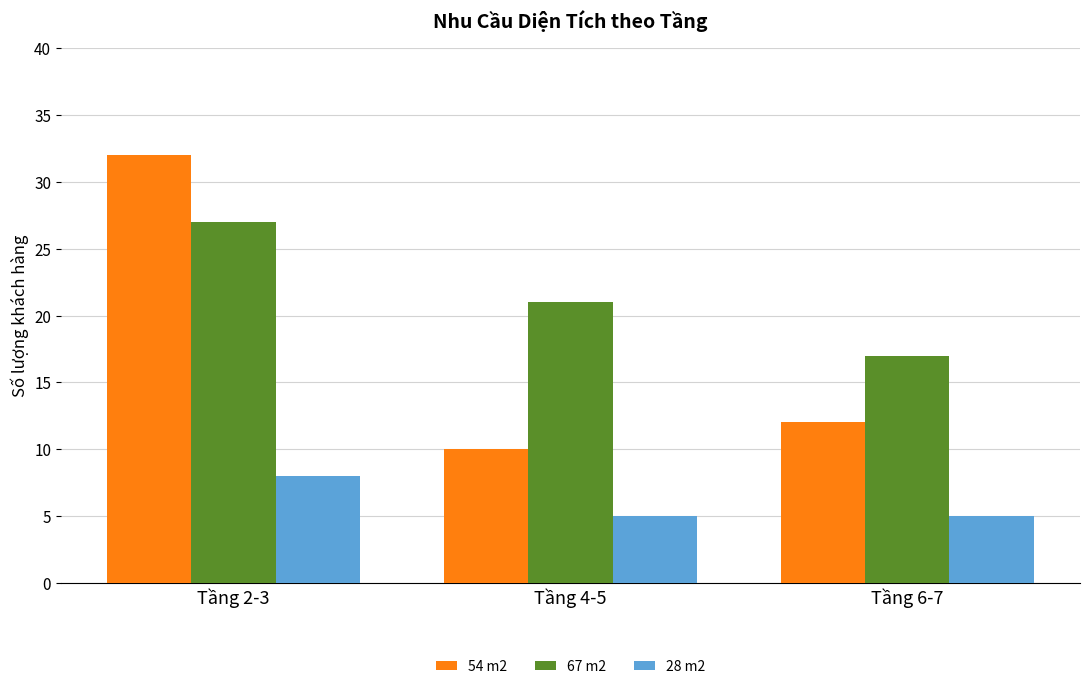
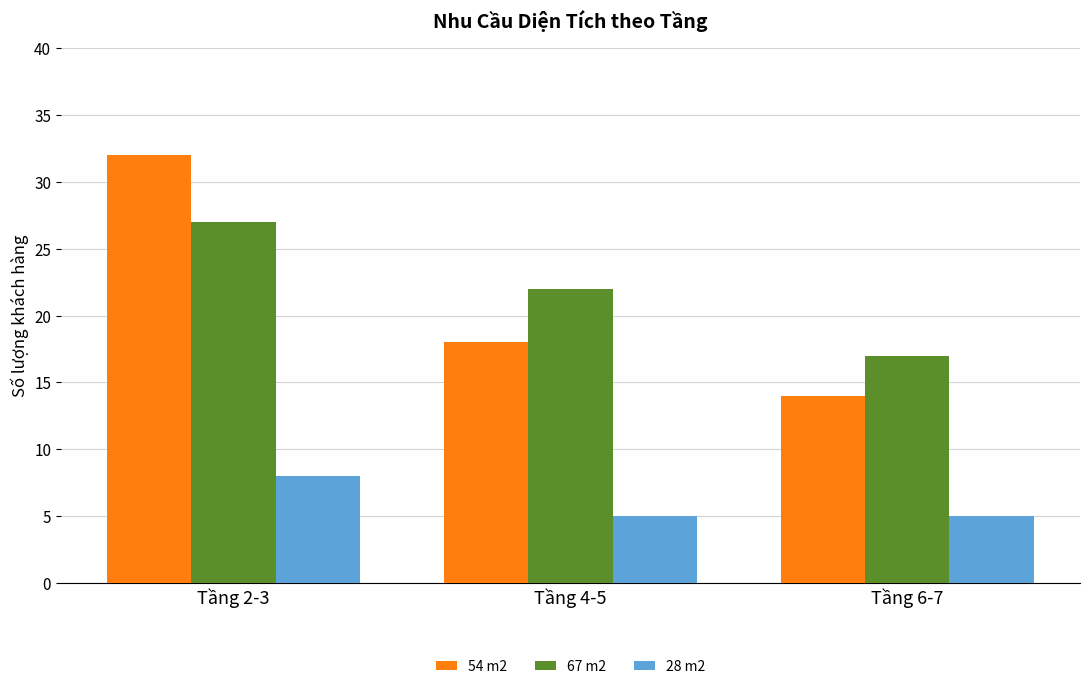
54 m2, Tầng 4-5: 10 -> 18
67 m2, Tầng 4-5: 21 -> 22
54 m2, Tầng 6-7: 12 -> 14
